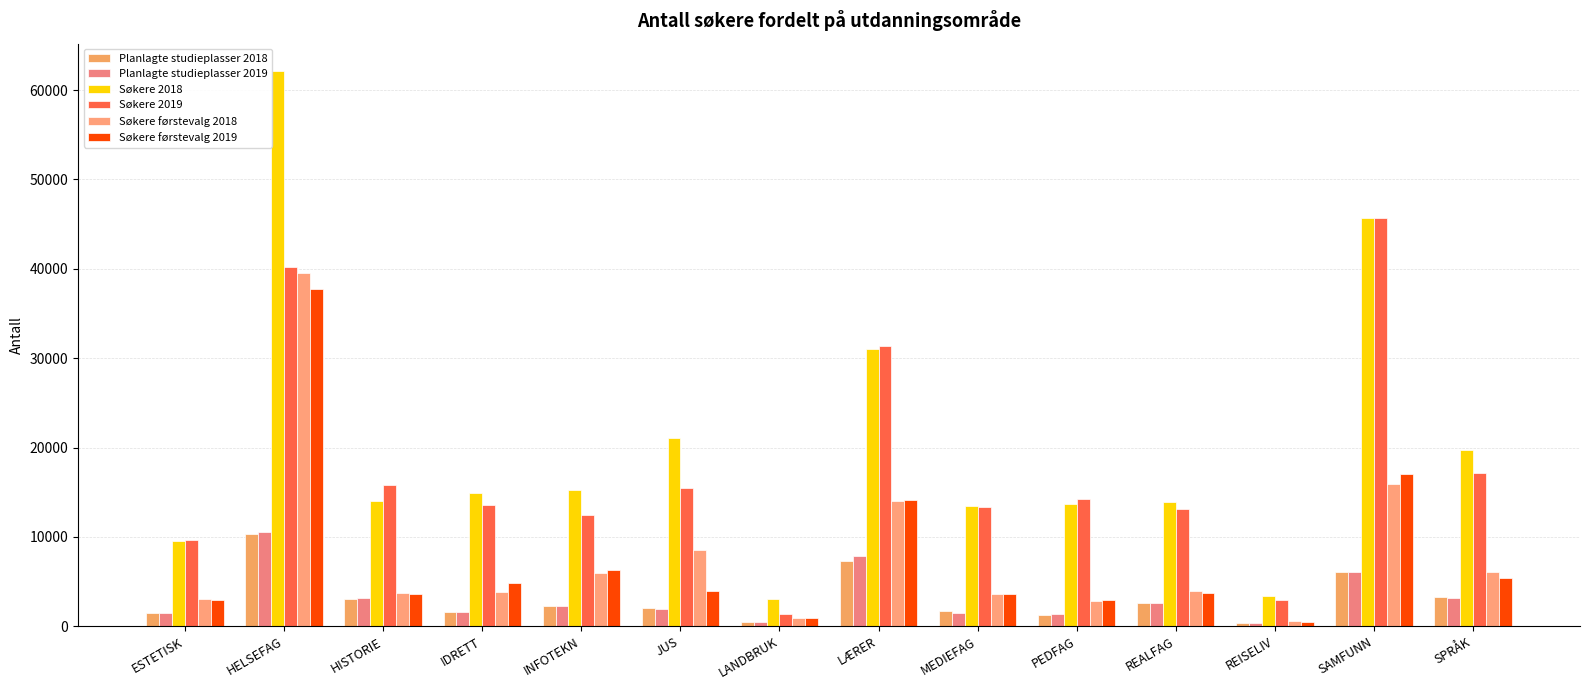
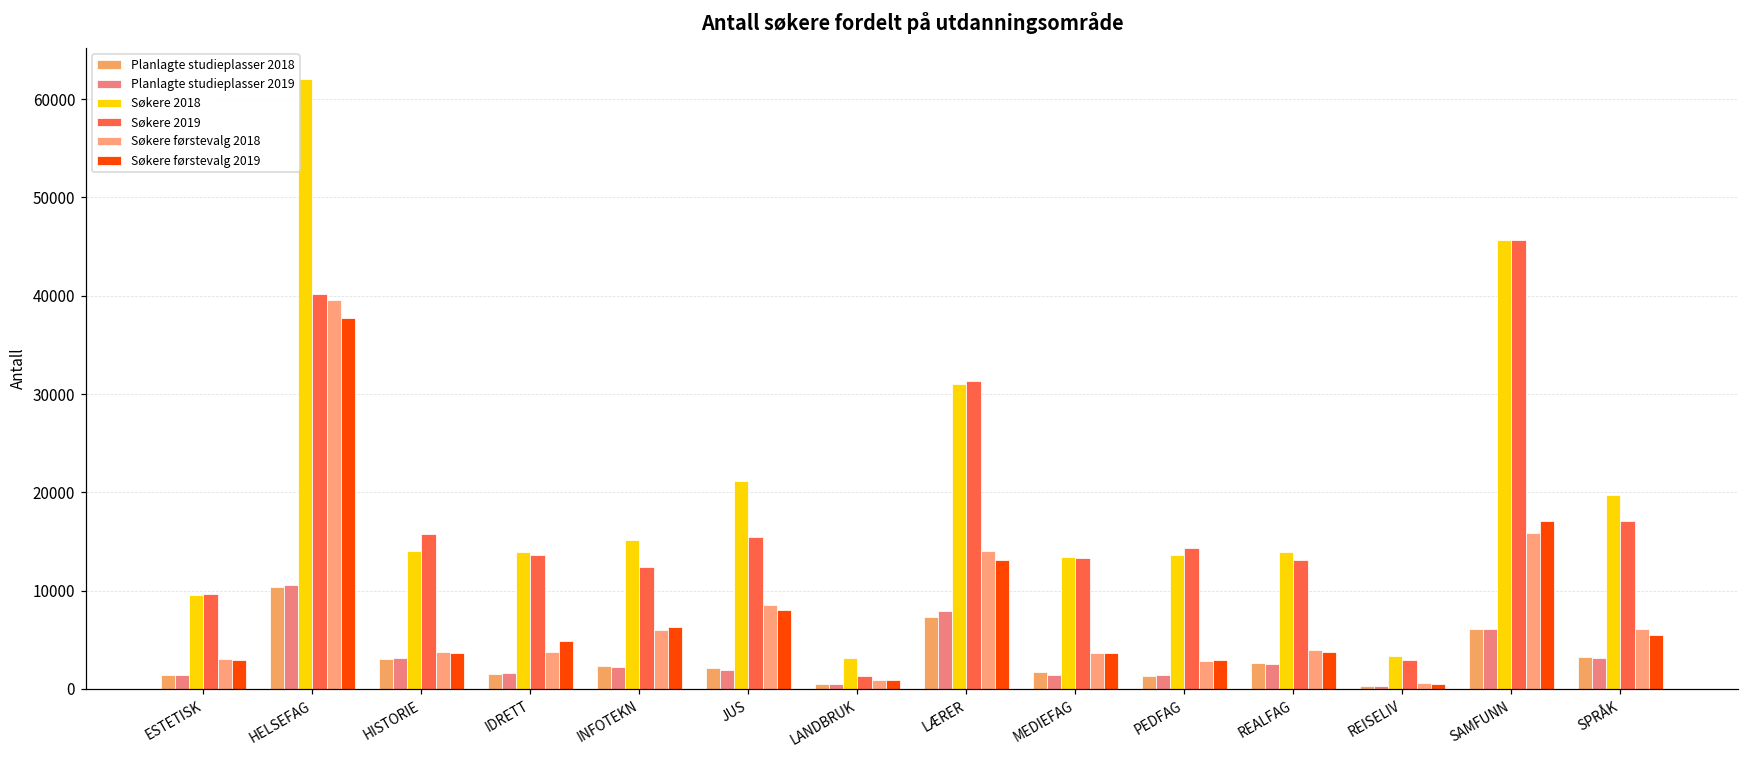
Søkere 2018, IDRETT: 15000 -> 14000
Søkere førstevalg 2019, JUS: 4000 -> 8000
Søkere førstevalg 2019, LÆRER: 14000 -> 13000
